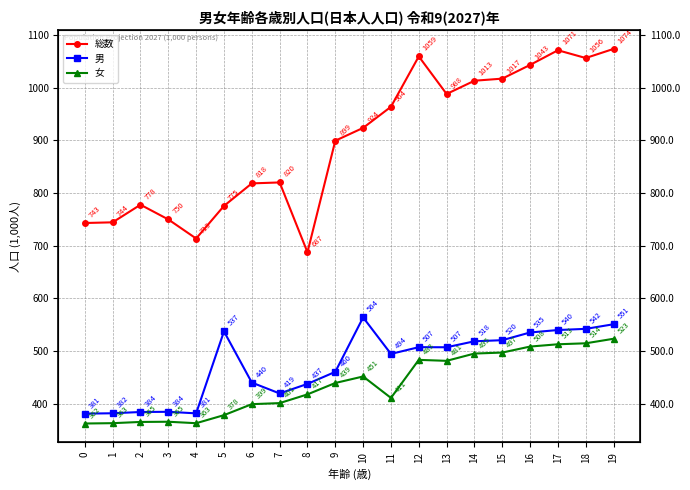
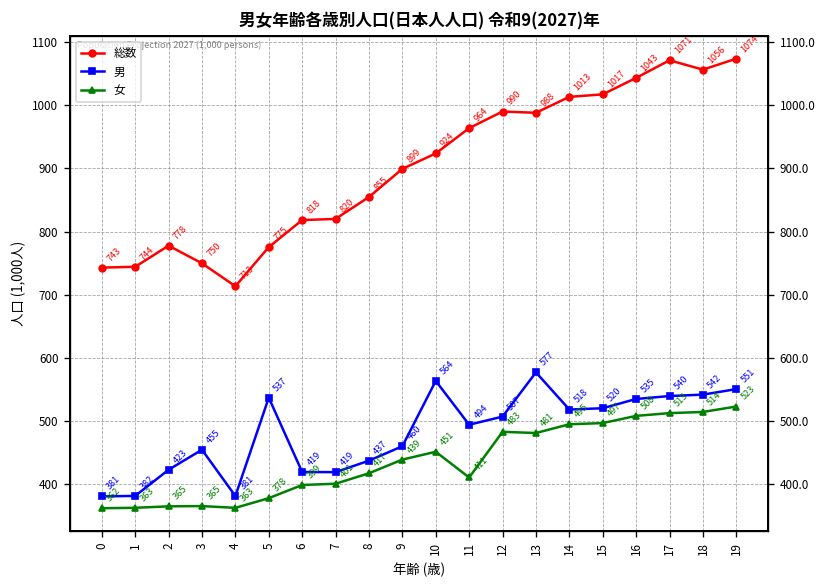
男, 2: 384 -> 423
男, 3: 384 -> 455
男, 6: 440 -> 419
総数, 8: 687 -> 855
総数, 12: 1059 -> 990
男, 13: 507 -> 577
